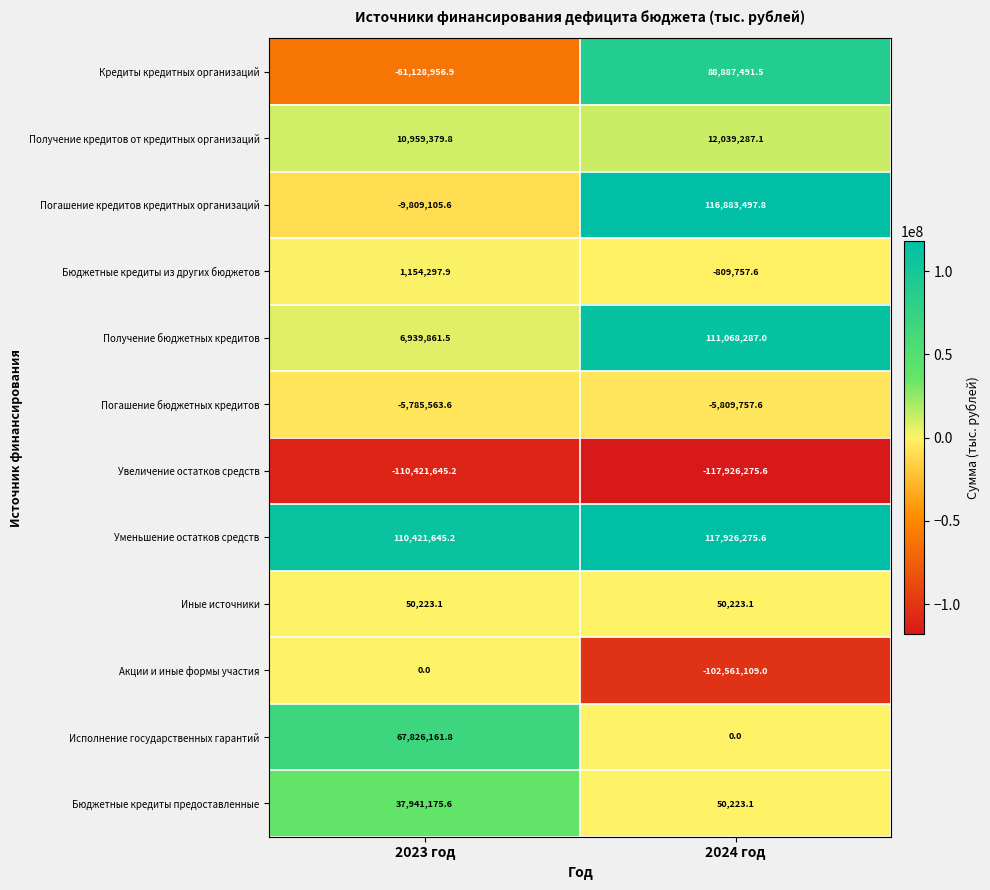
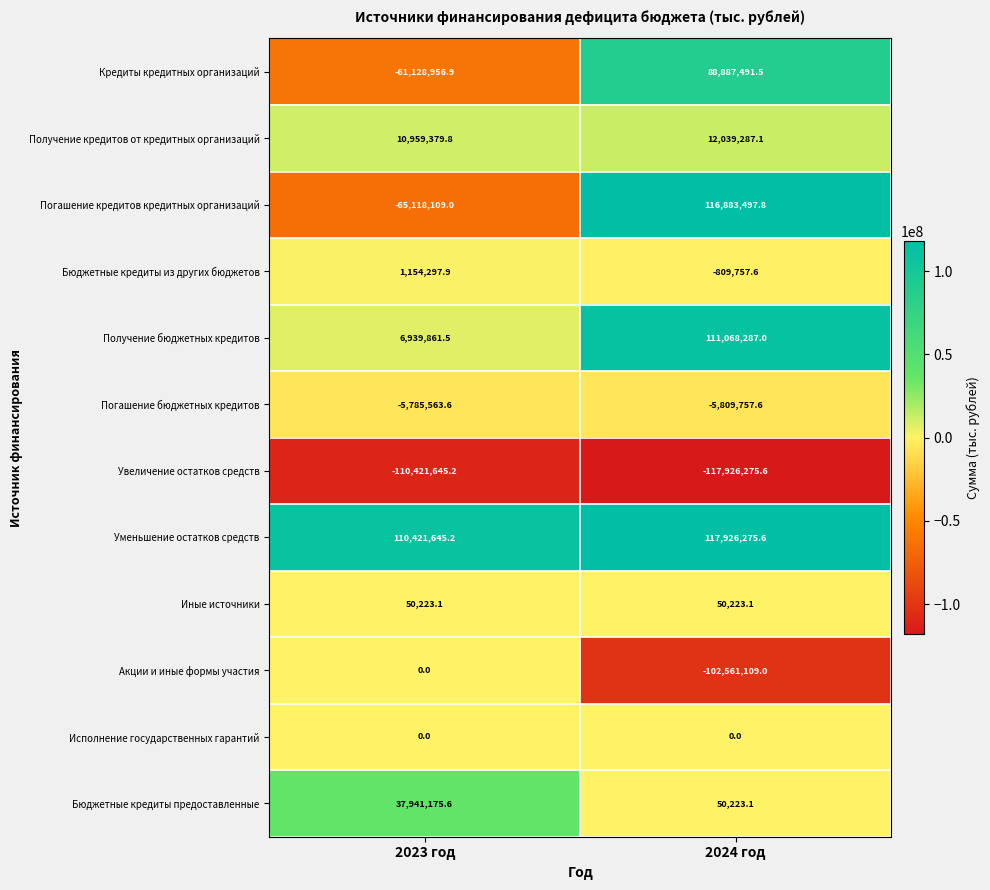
Погашение кредитов кредитных организаций, 2023 год: -9,809,105.6 -> -65,118,109.0
Исполнение государственных гарантий, 2023 год: 67,826,161.8 -> 0.0
